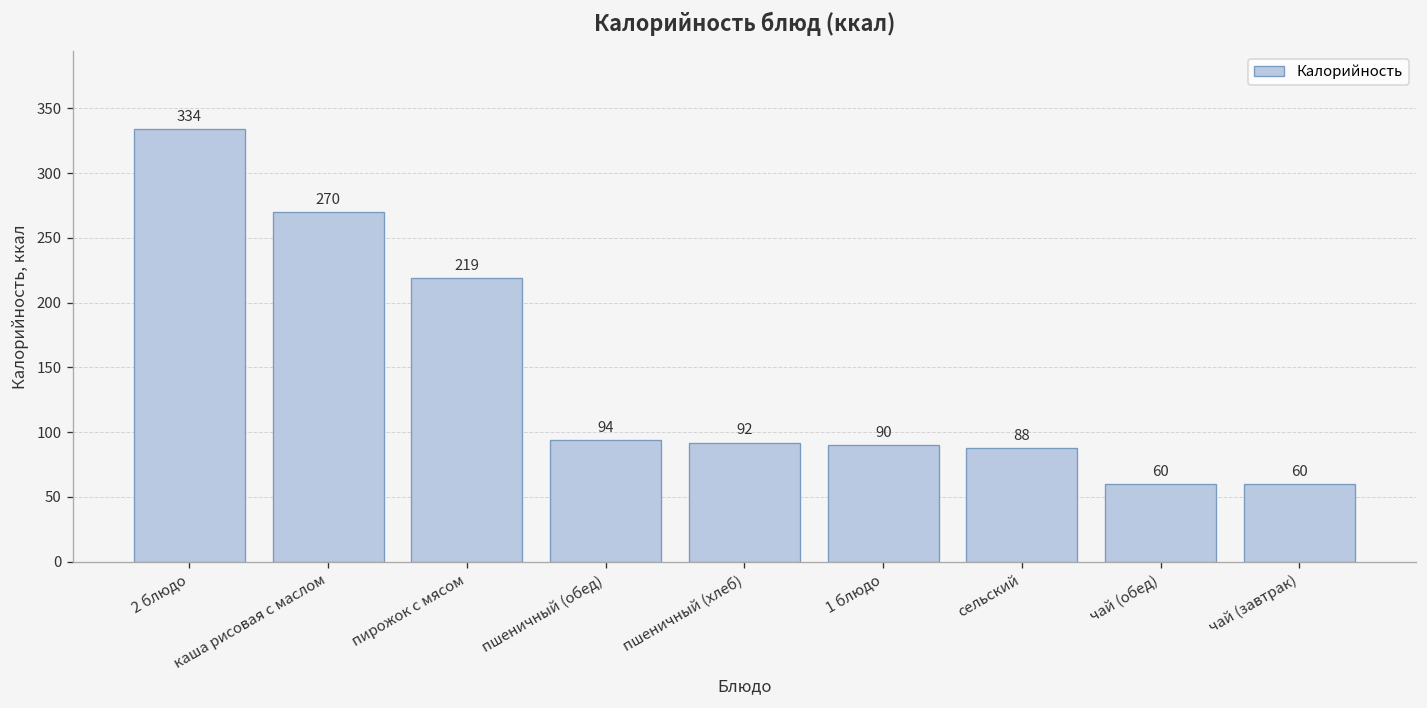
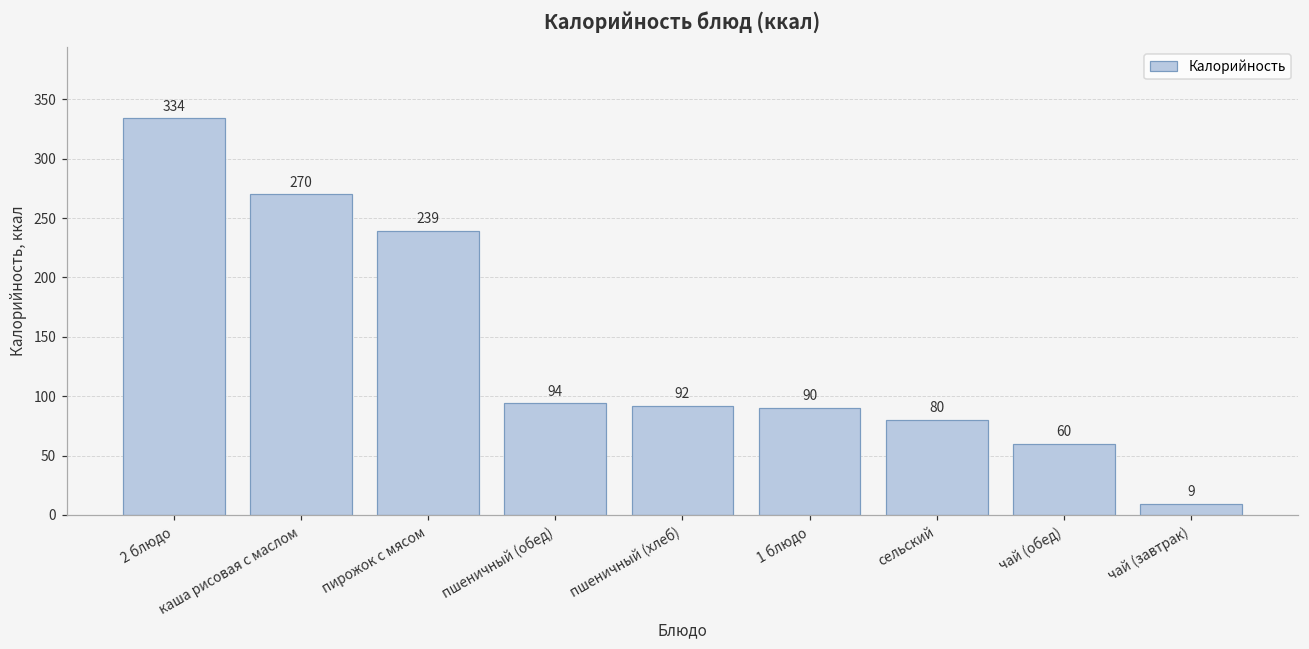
пирожок с мясом: 219 -> 239
сельский: 88 -> 80
чай (завтрак): 60 -> 9
